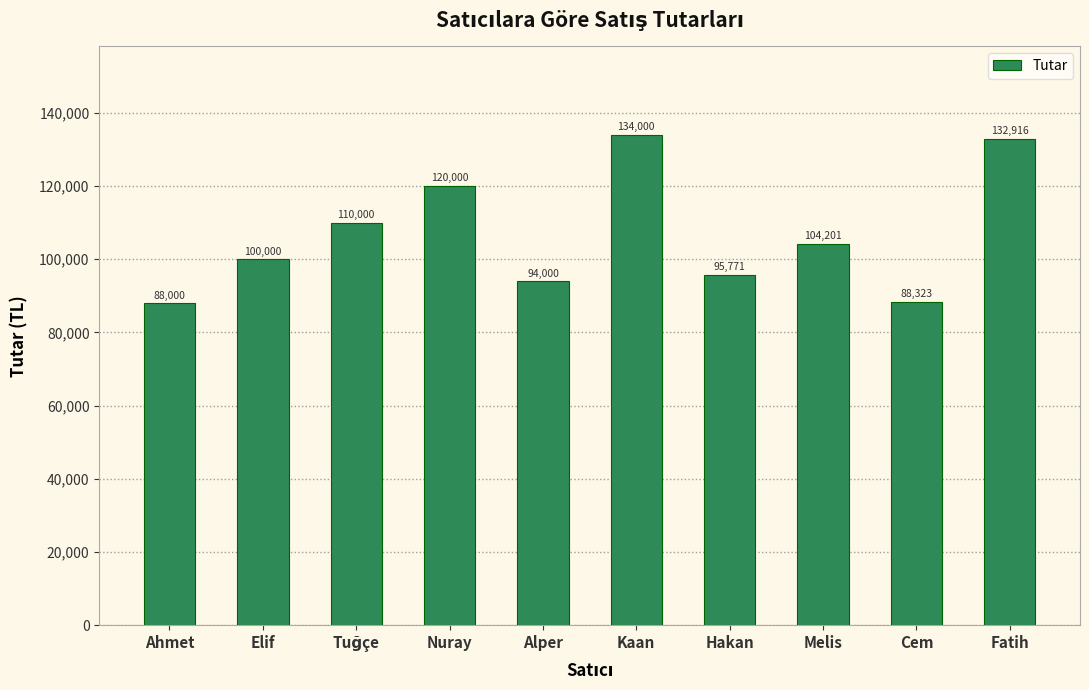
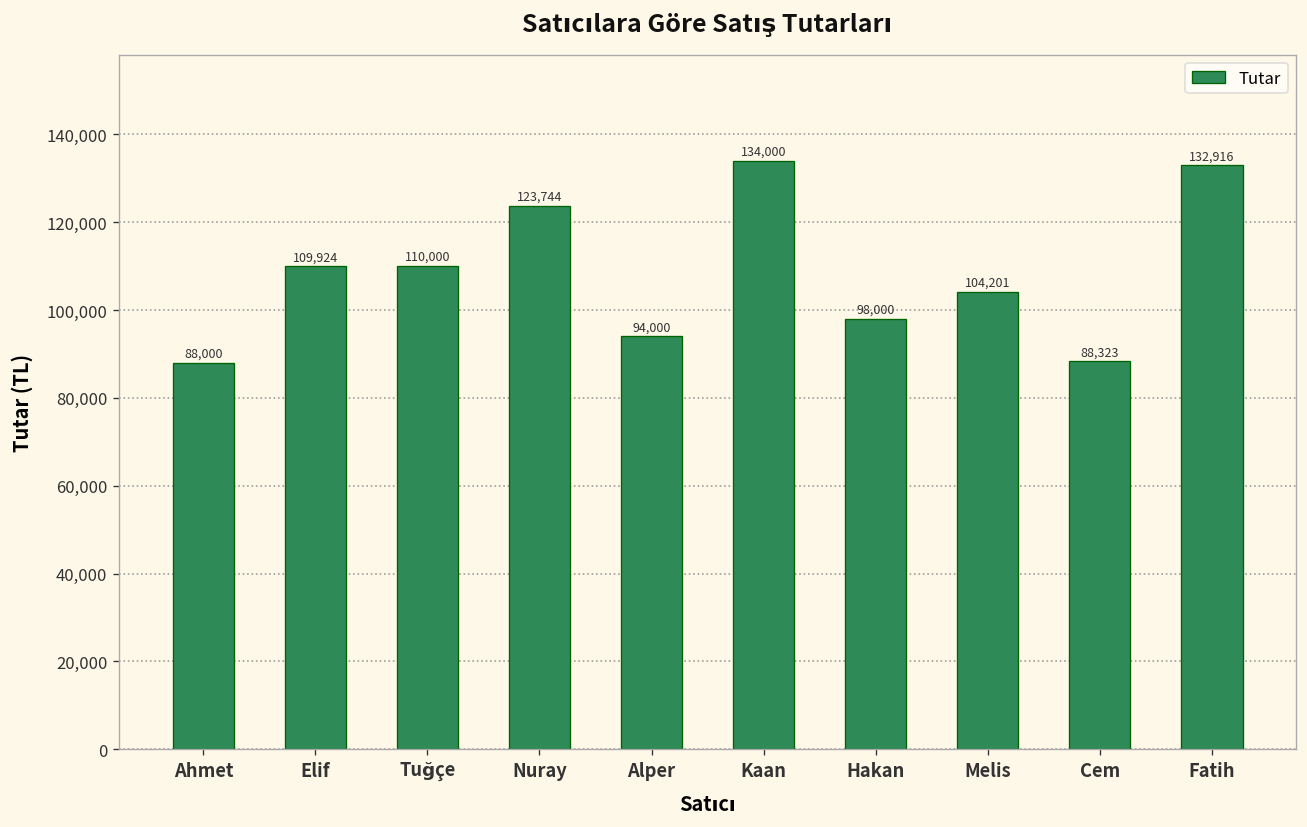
Elif: 100,000 -> 109,924
Nuray: 120,000 -> 123,744
Hakan: 95,771 -> 98,000
